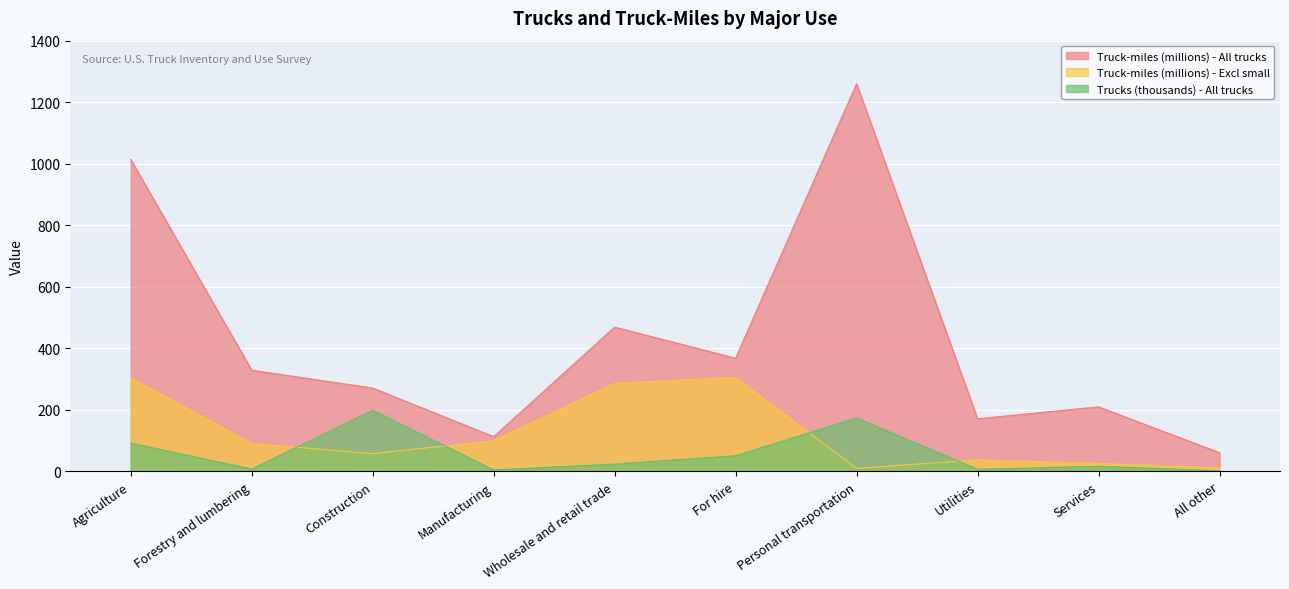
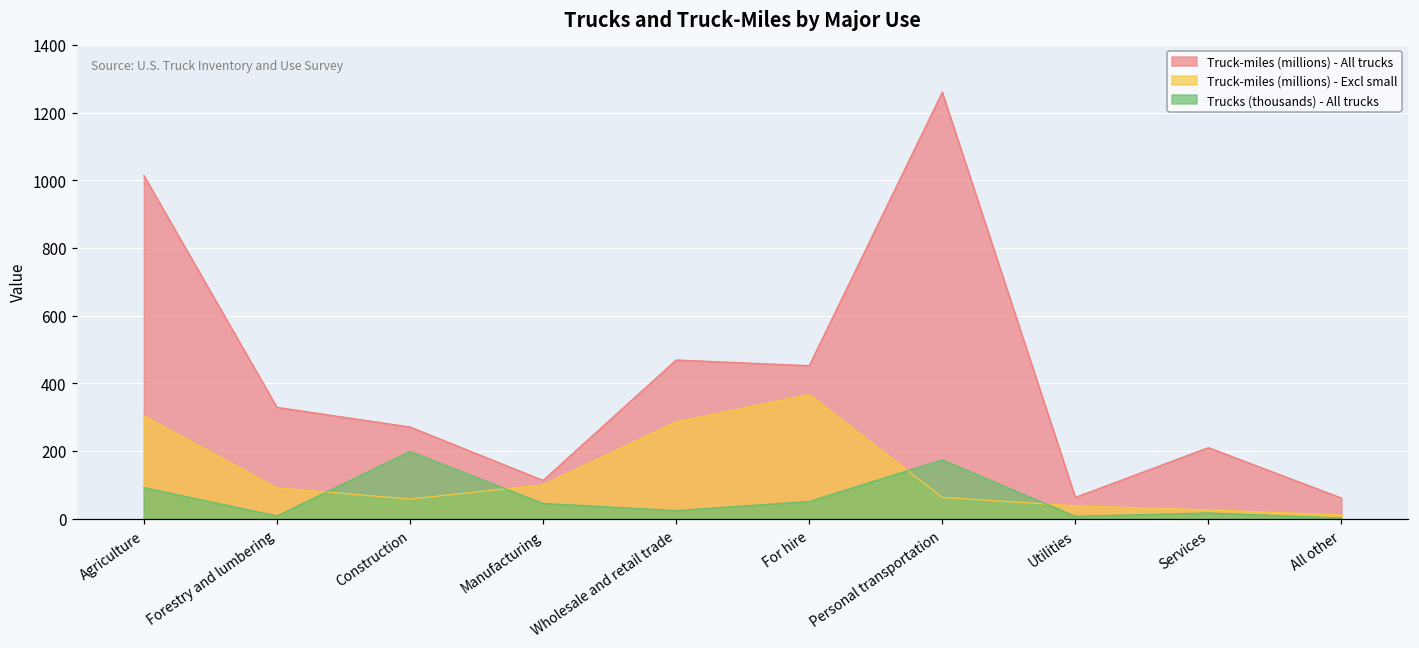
Trucks (thousands) - All trucks, Manufacturing: 10 -> 50
Truck-miles (millions) - All trucks, For hire: 370 -> 450
Truck-miles (millions) - Excl small, For hire: 310 -> 370
Truck-miles (millions) - Excl small, Personal transportation: 10 -> 60
Truck-miles (millions) - All trucks, Utilities: 170 -> 60
